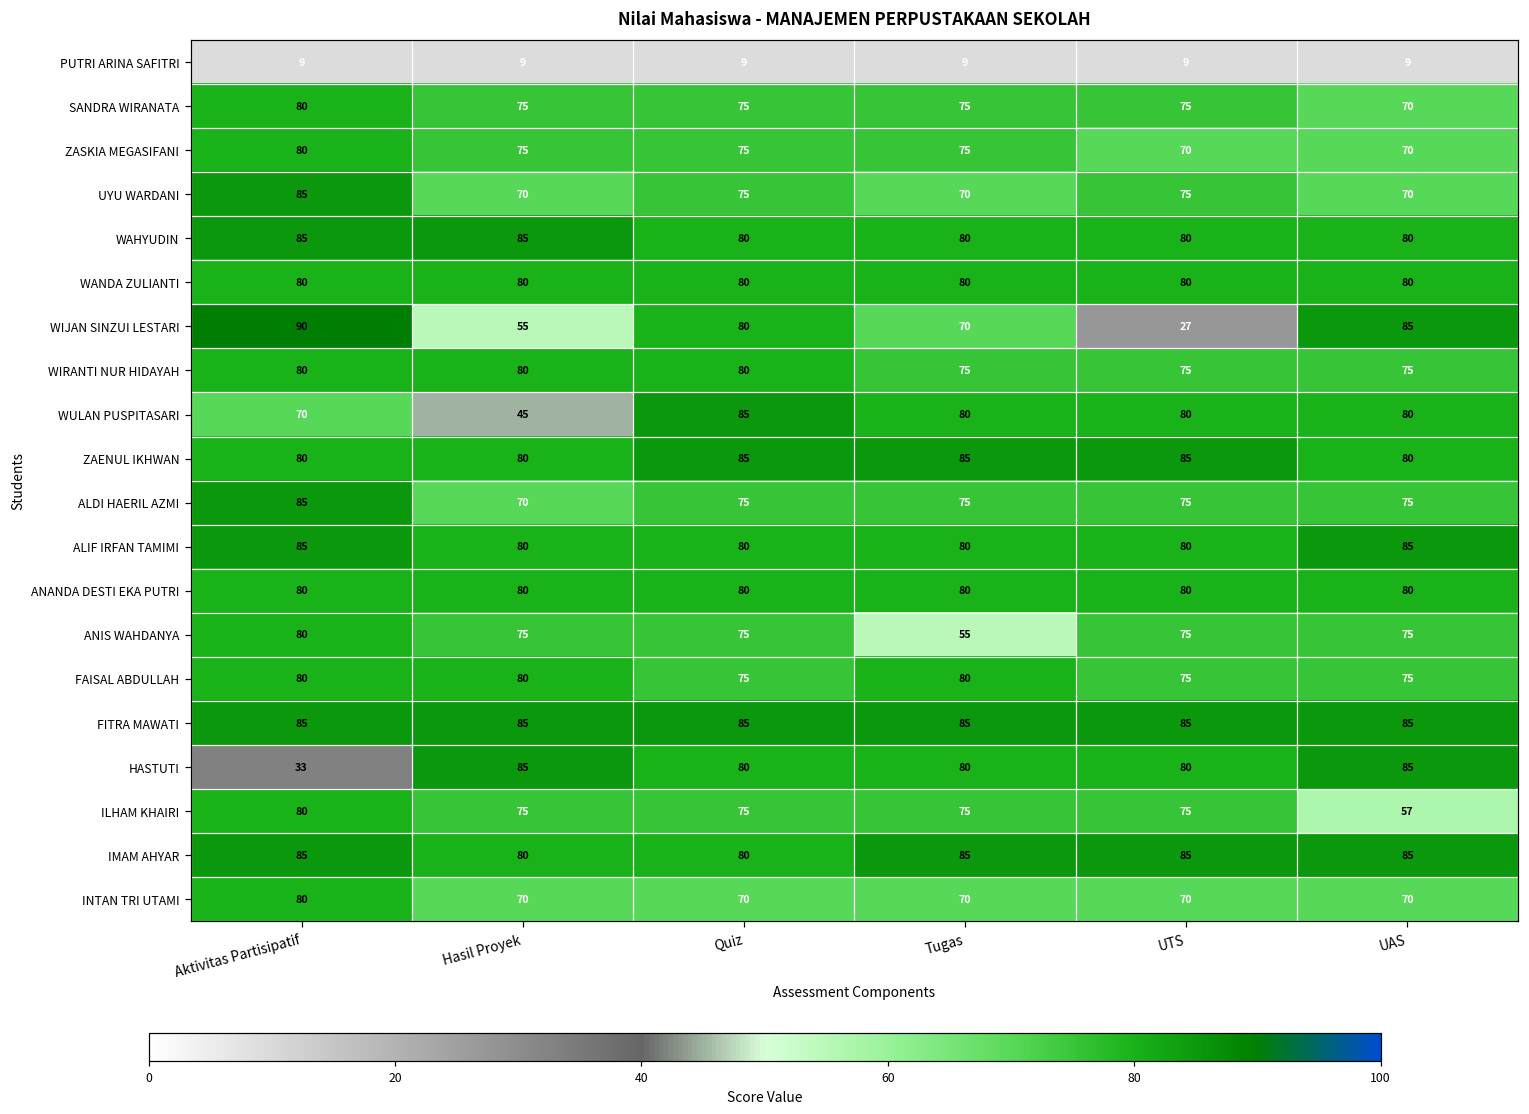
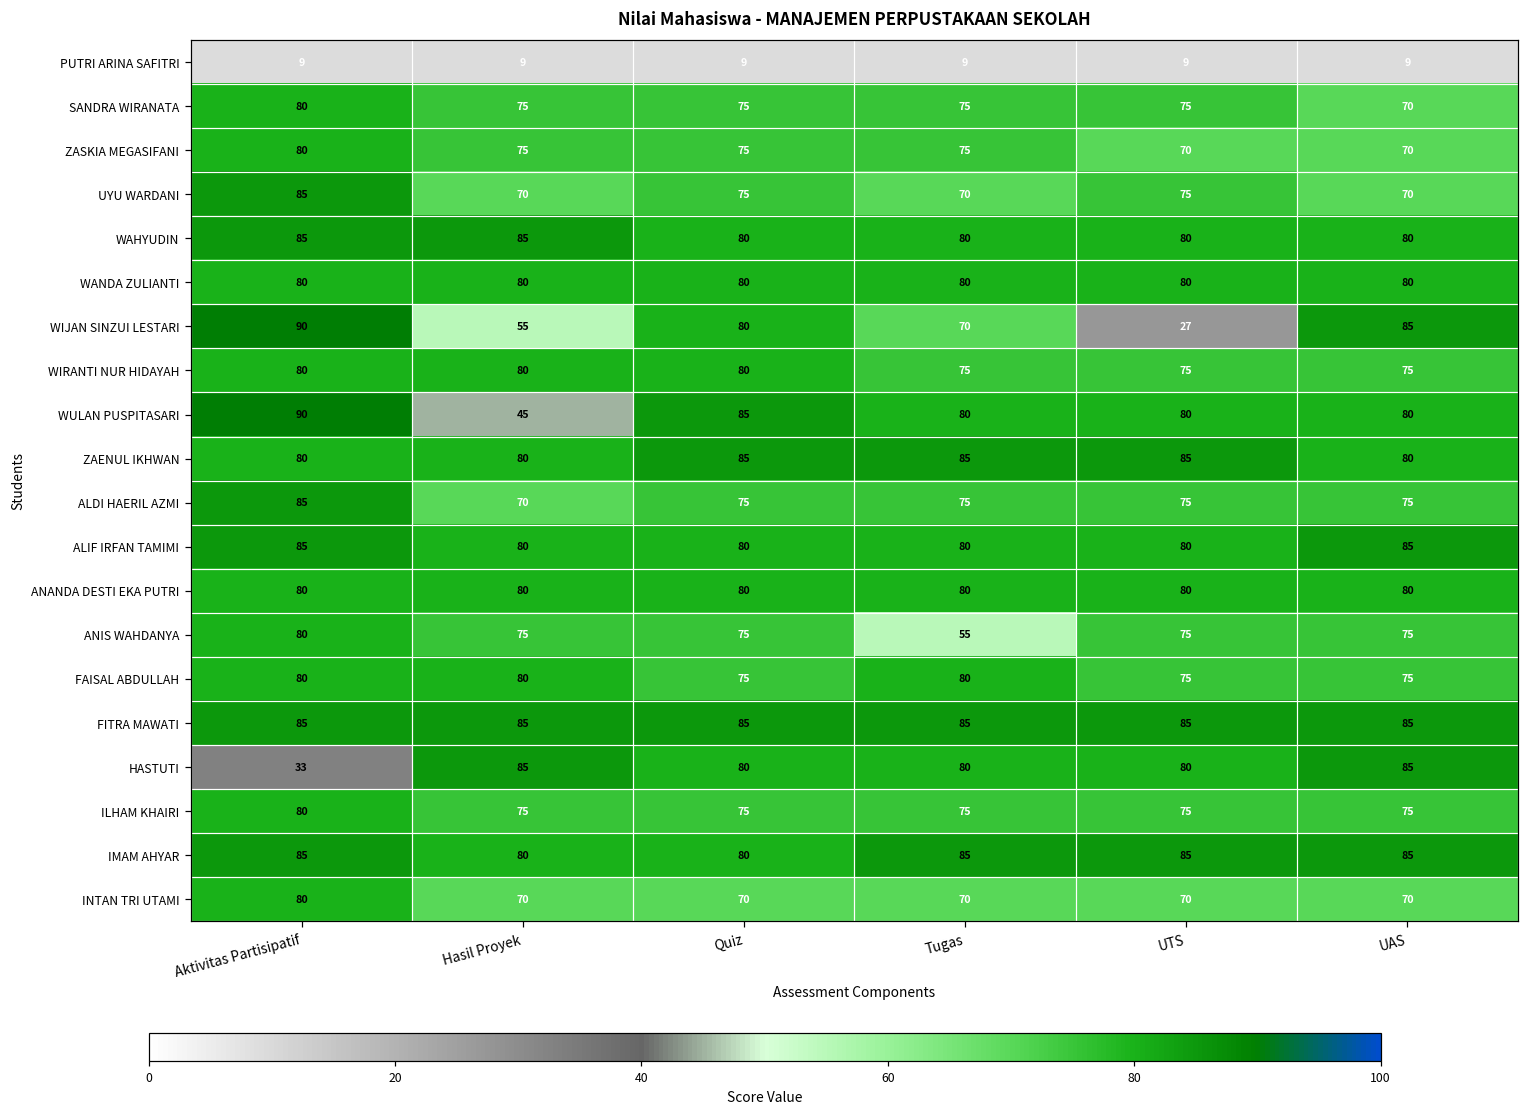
WULAN PUSPITASARI, Aktivitas Partisipatif: 70 -> 90
ILHAM KHAIRI, UAS: 57 -> 75
